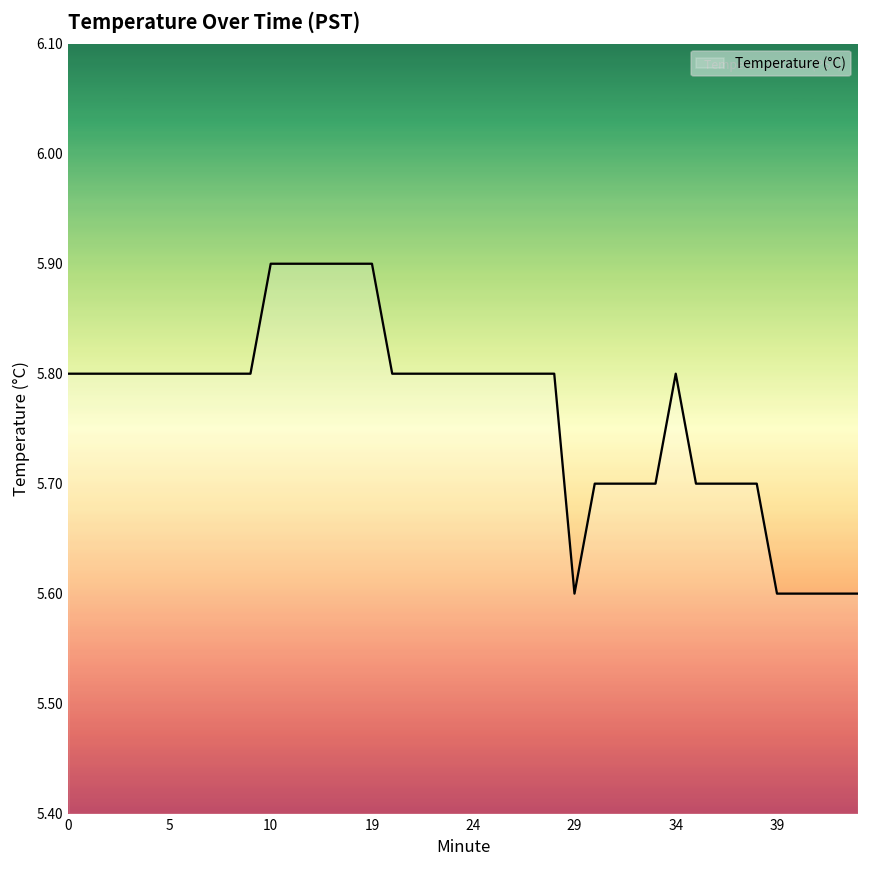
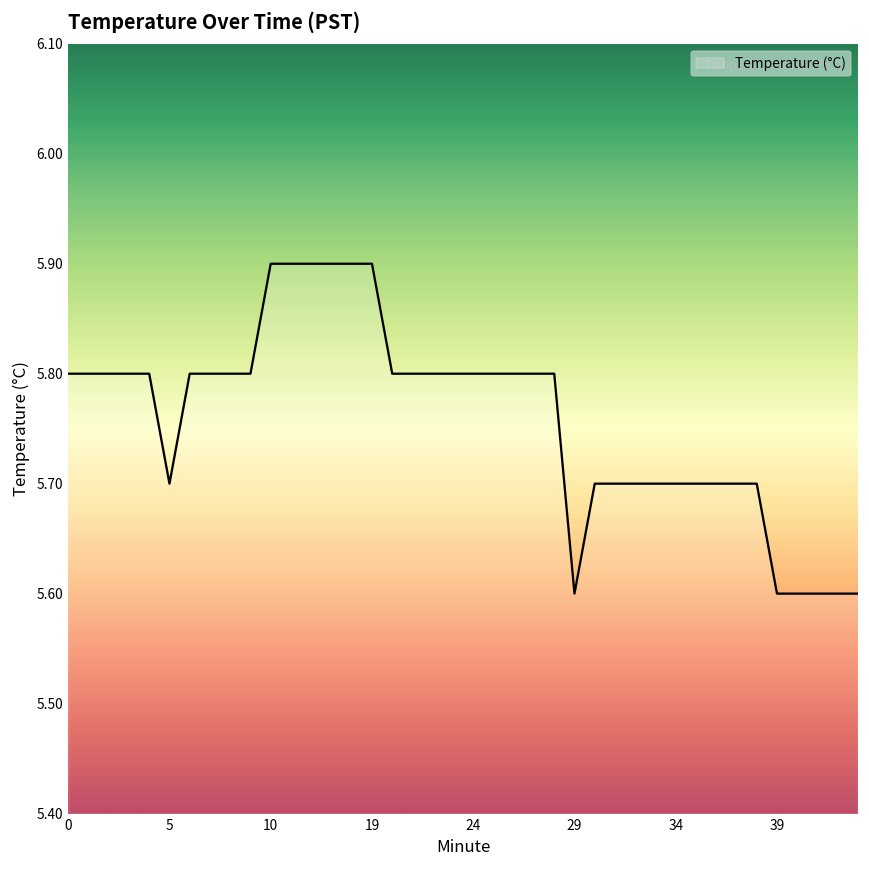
5: 5.8 -> 5.7
34: 5.8 -> 5.7
